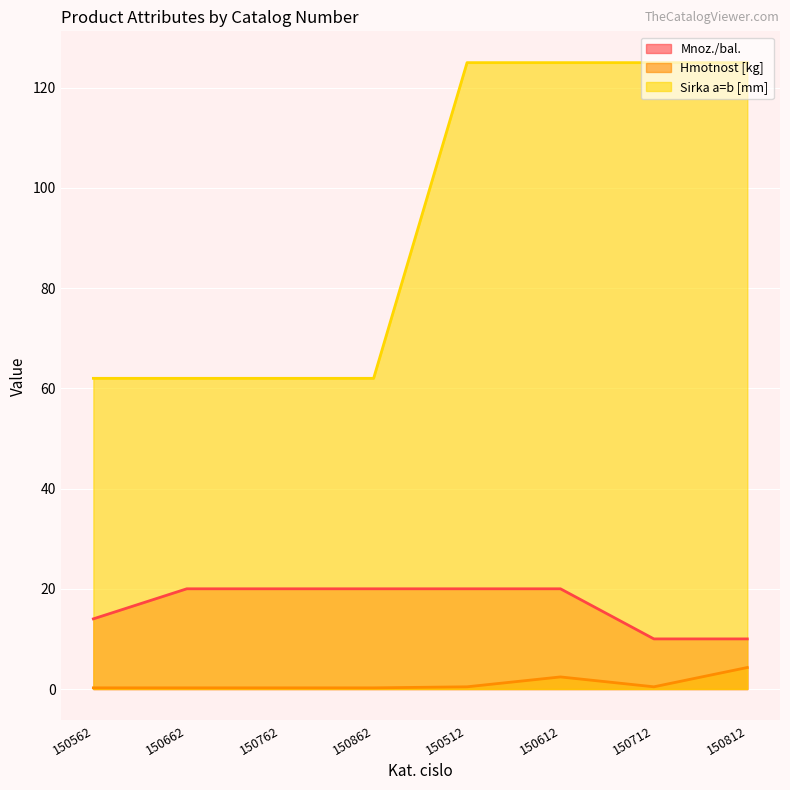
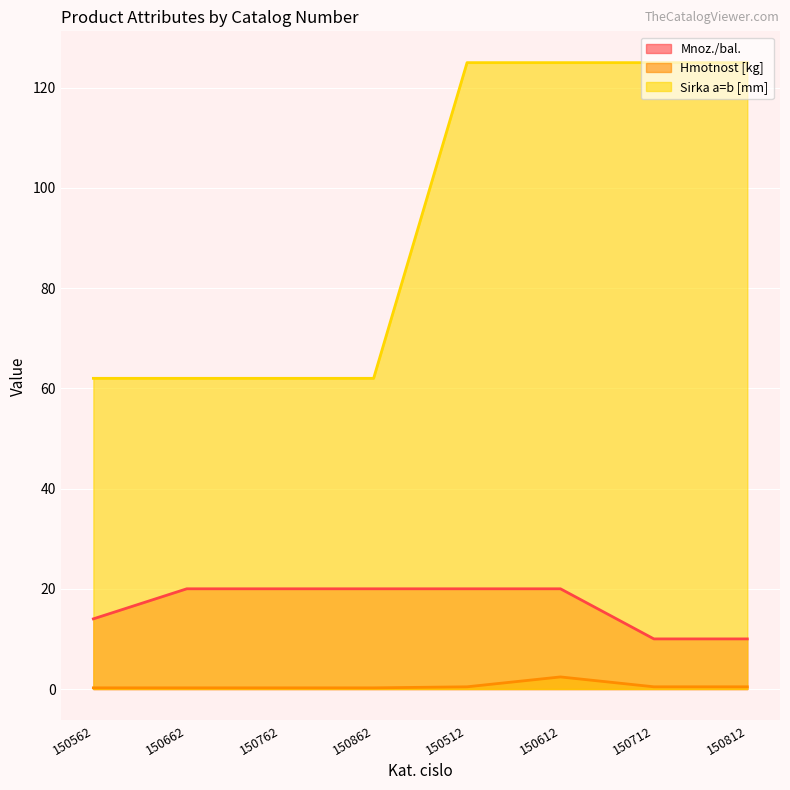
Hmotnost [kg], 150812: 4 -> 0
